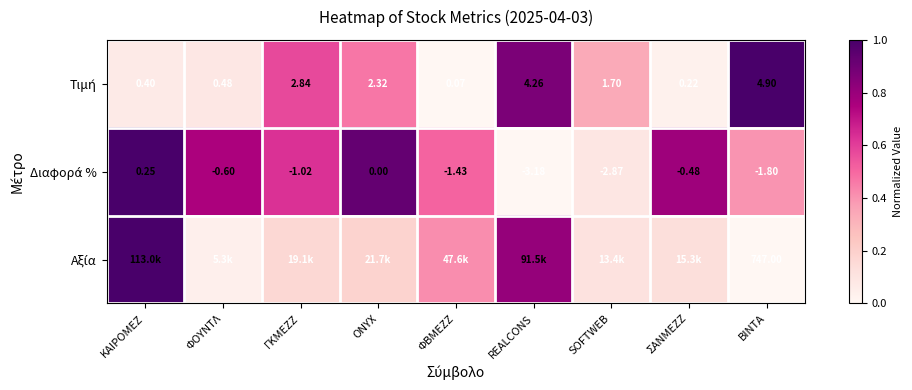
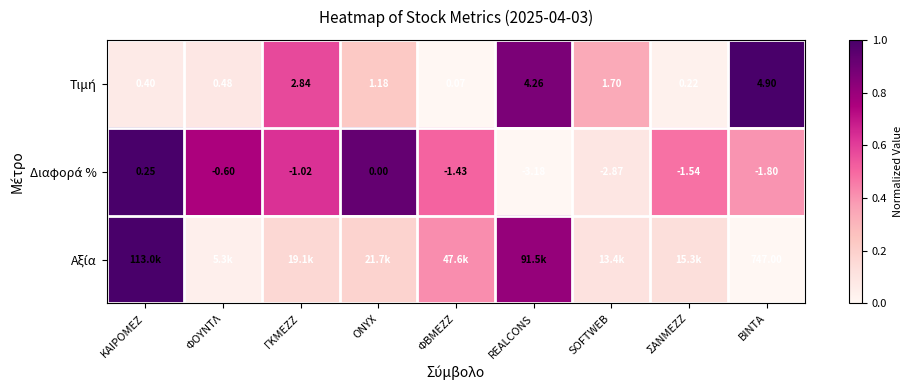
Τιμή, ONYX: 2.32 -> 1.18
Διαφορά %, ΣΑΝΜΕΖΖ: -0.48 -> -1.54
